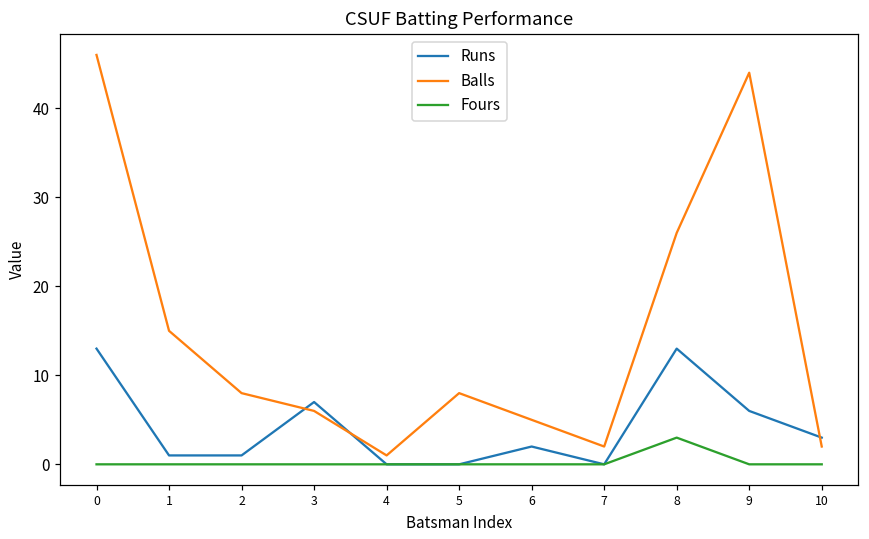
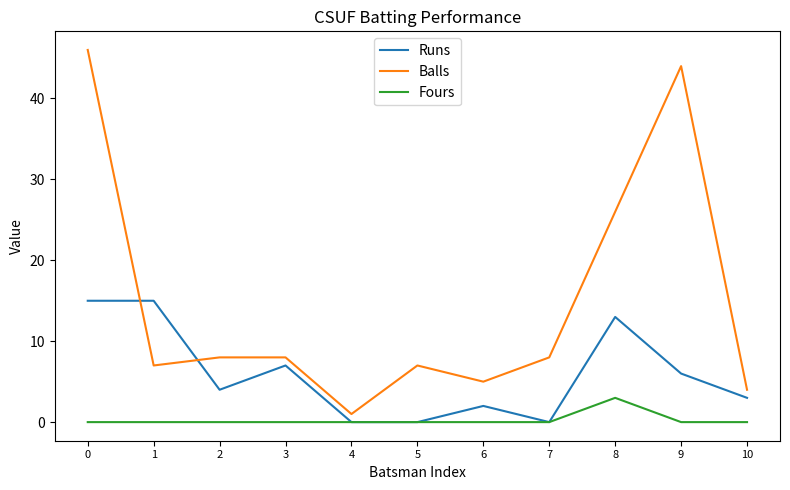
Runs, 0: 13 -> 15
Runs, 1: 1 -> 15
Balls, 1: 15 -> 7
Runs, 2: 1 -> 4
Balls, 3: 6 -> 8
Balls, 5: 8 -> 7
Balls, 7: 2 -> 8
Balls, 10: 2 -> 4
